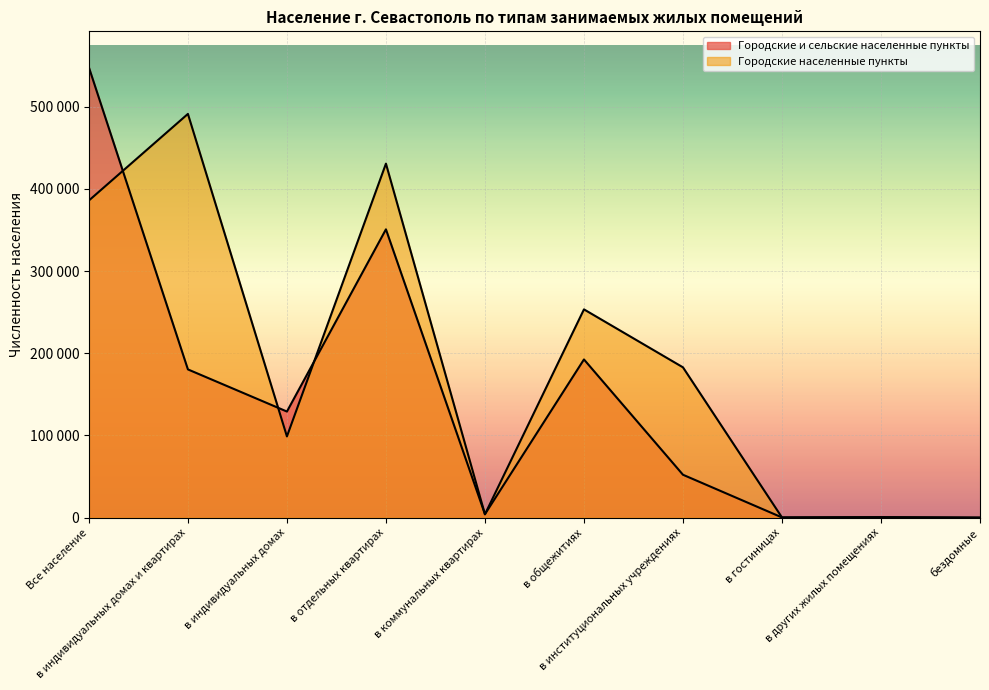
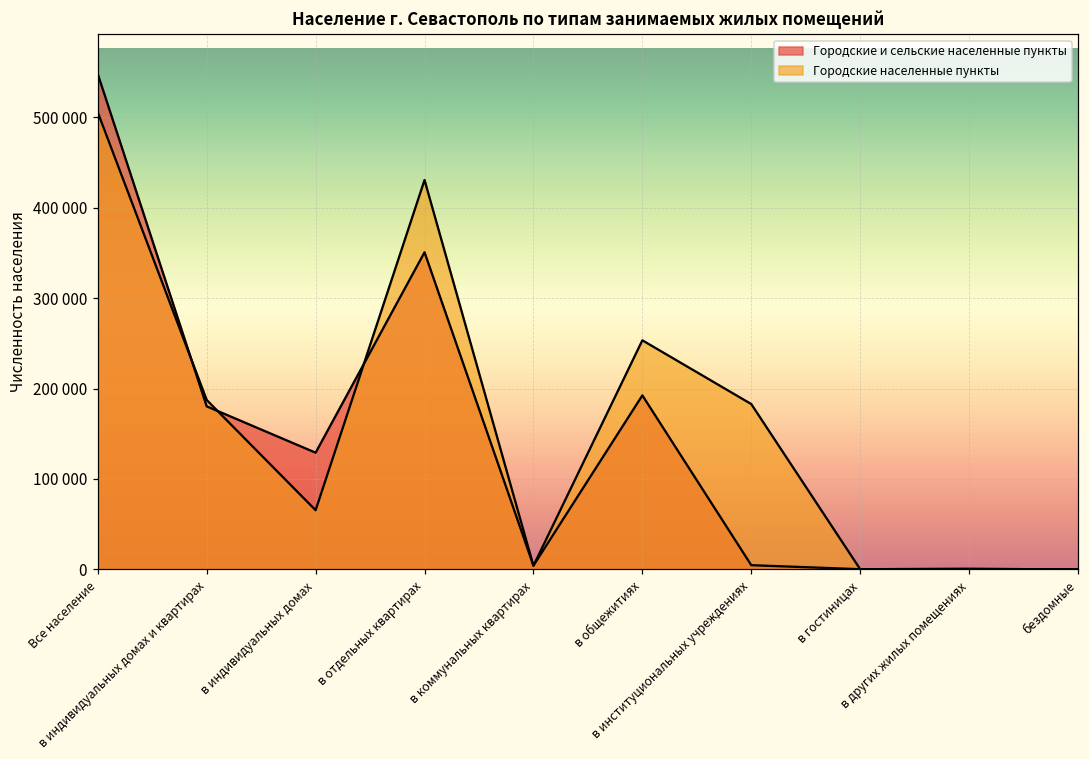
Городские населенные пункты, Все население: 390000 -> 510000
Городские населенные пункты, в индивидуальных домах и квартирах: 490000 -> 190000
Городские населенные пункты, в индивидуальных домах: 100000 -> 70000
Городские и сельские населенные пункты, в институциональных учреждениях: 50000 -> 0
